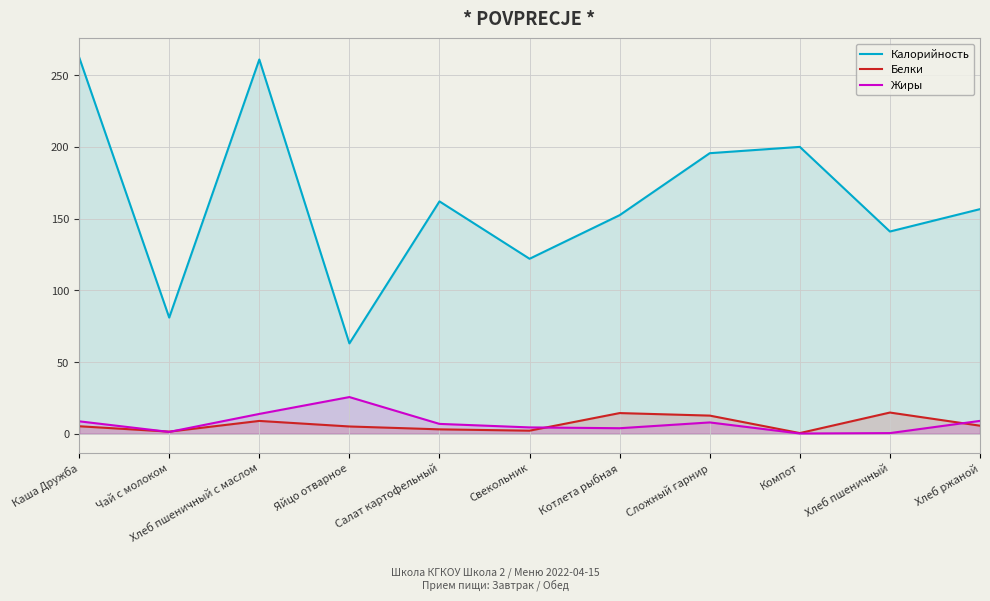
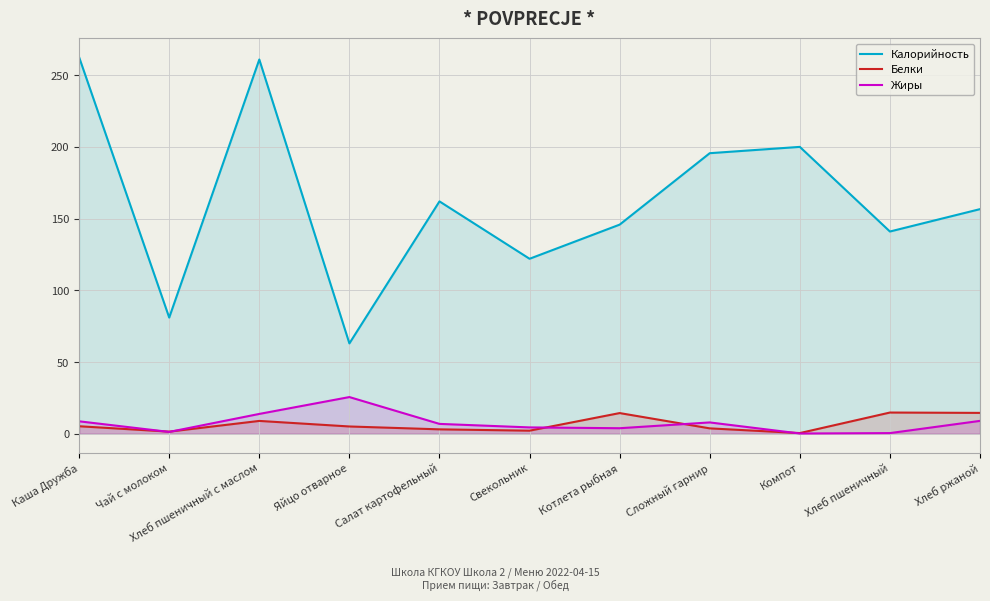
Калорийность, Котлета рыбная: 152 -> 146
Белки, Сложный гарнир: 13 -> 4
Белки, Хлеб ржаной: 6 -> 15
